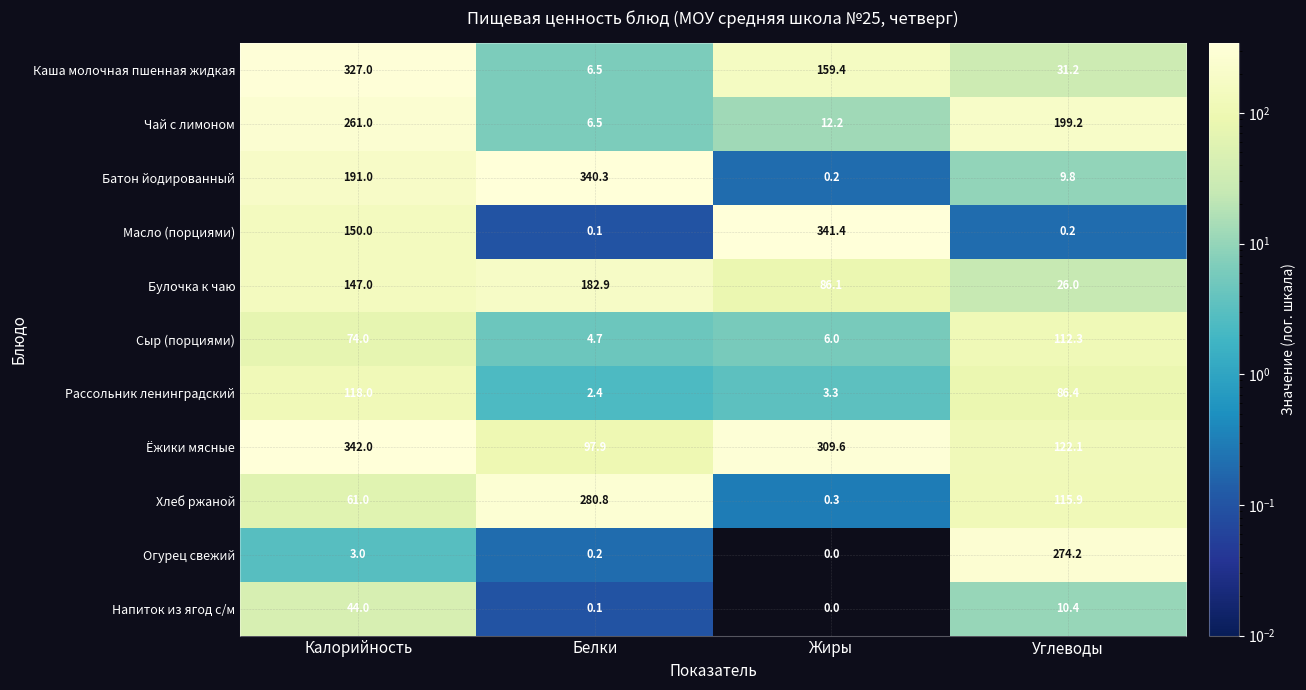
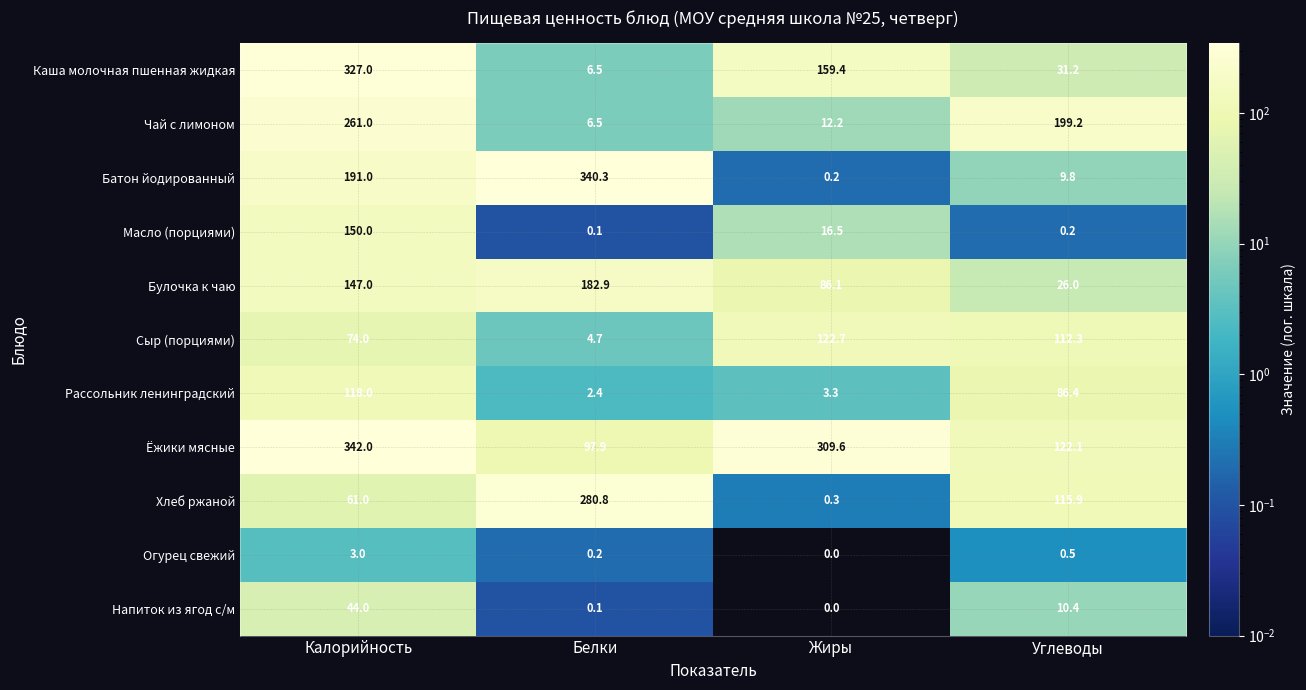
Масло (порциями), Жиры: 341.4 -> 16.5
Сыр (порциями), Жиры: 6.0 -> 122.7
Огурец свежий, Углеводы: 274.2 -> 0.5
